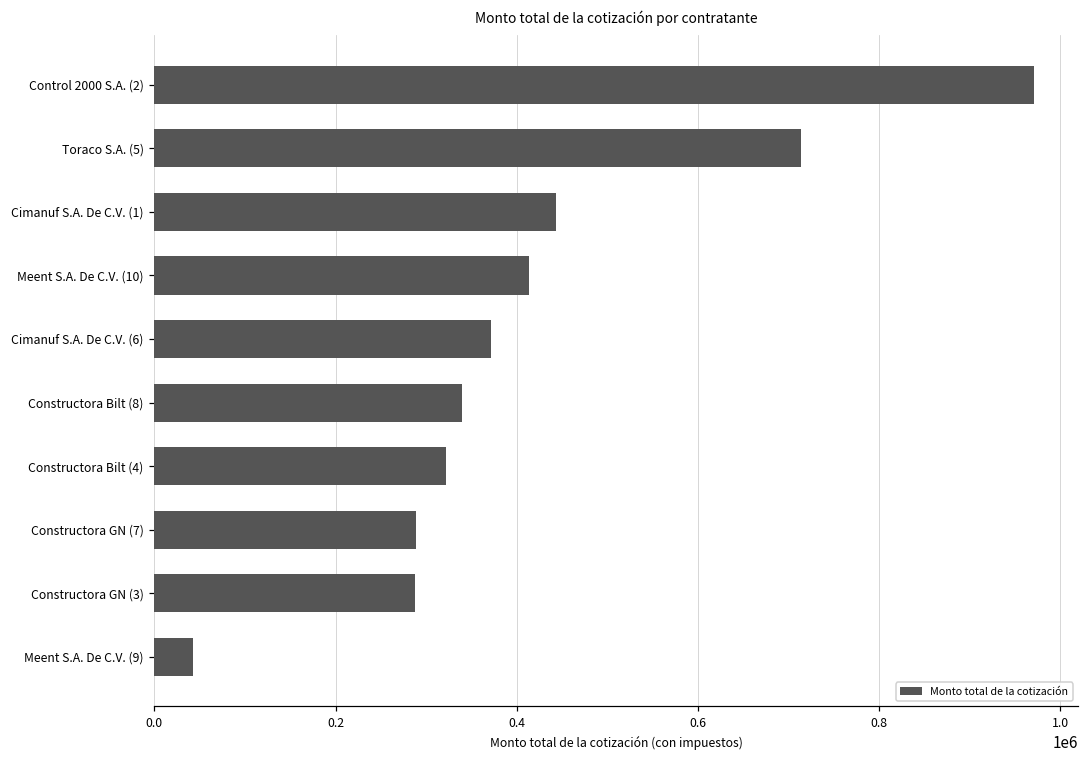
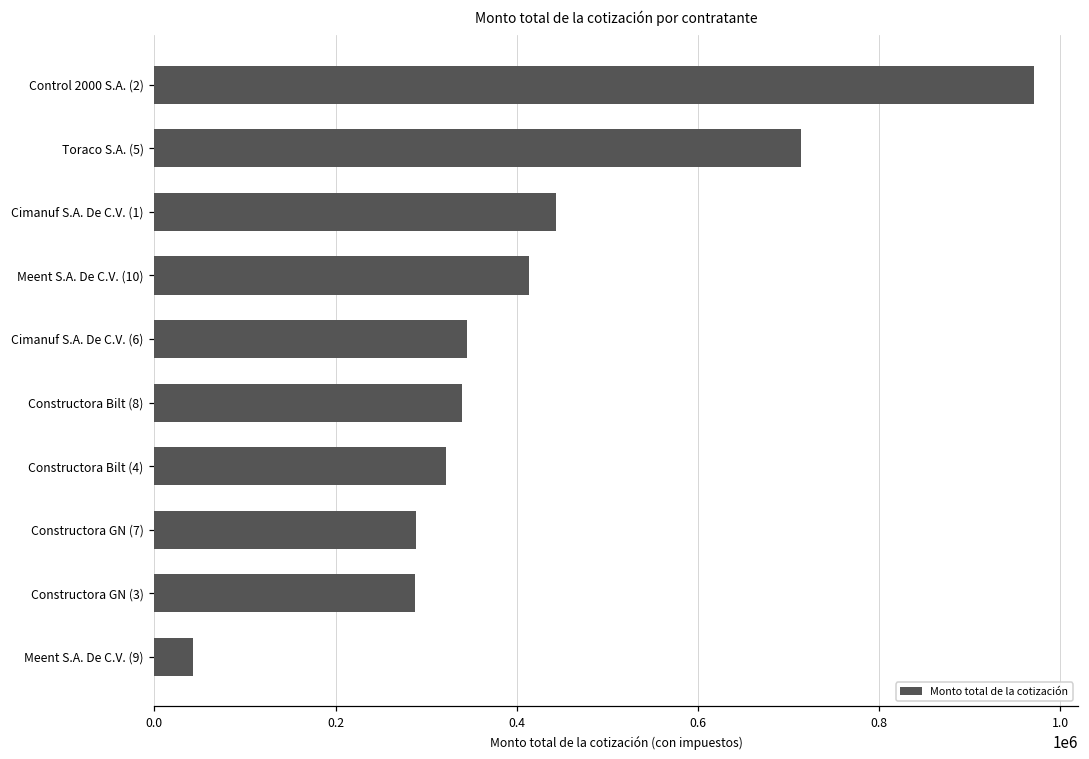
Cimanuf S.A. De C.V. (6): 370000 -> 350000
